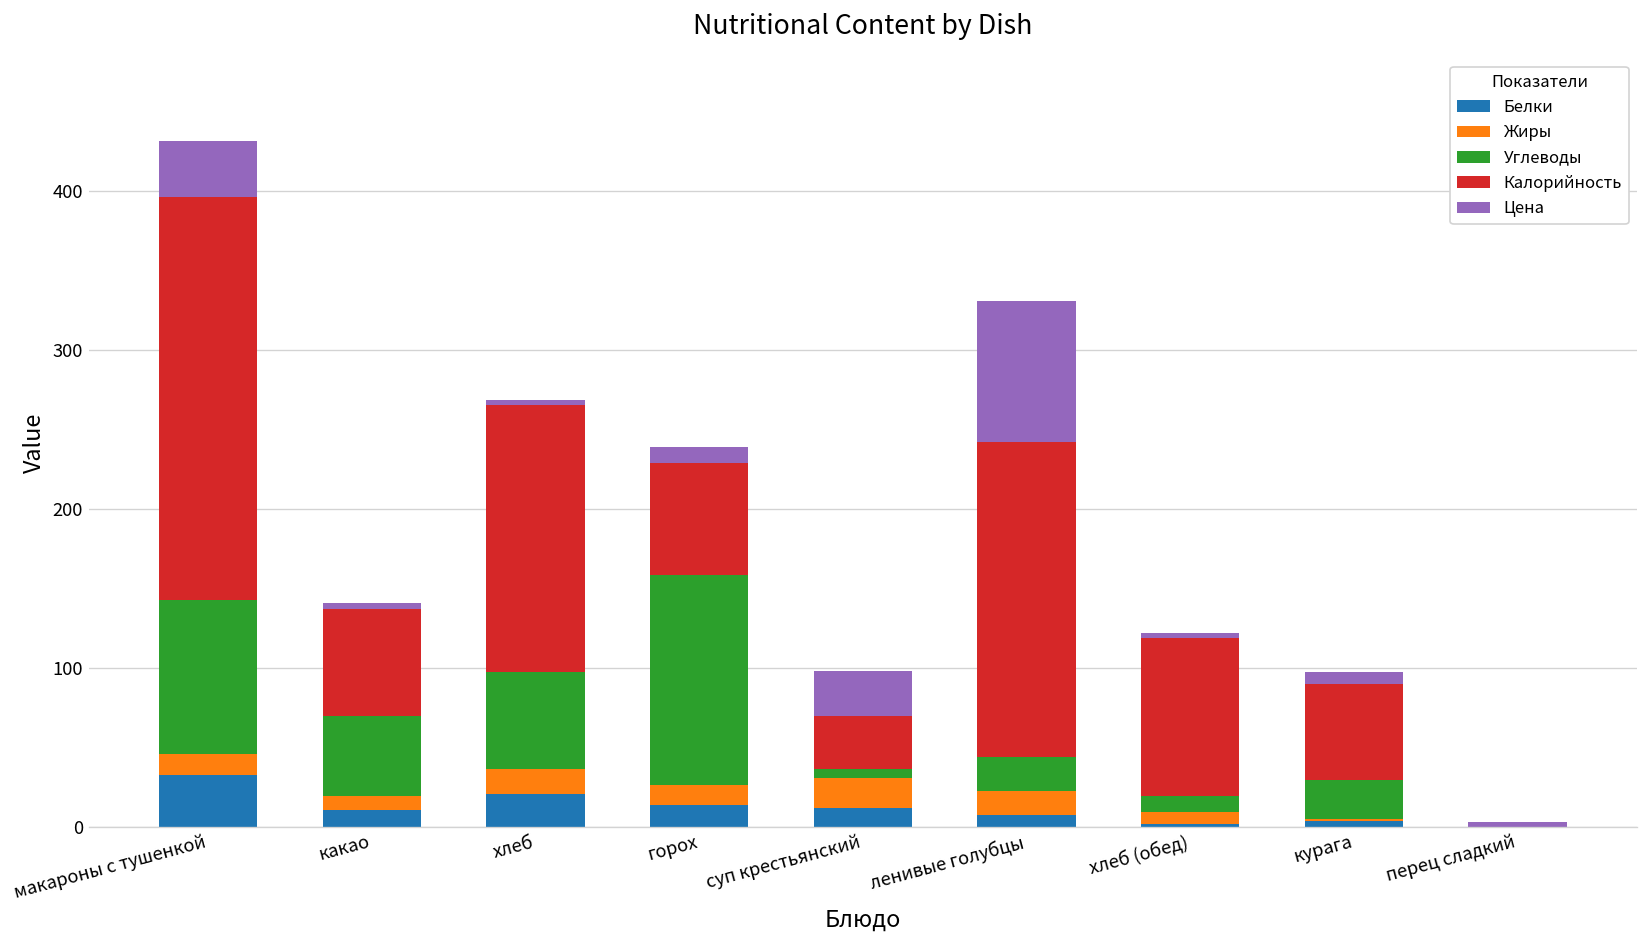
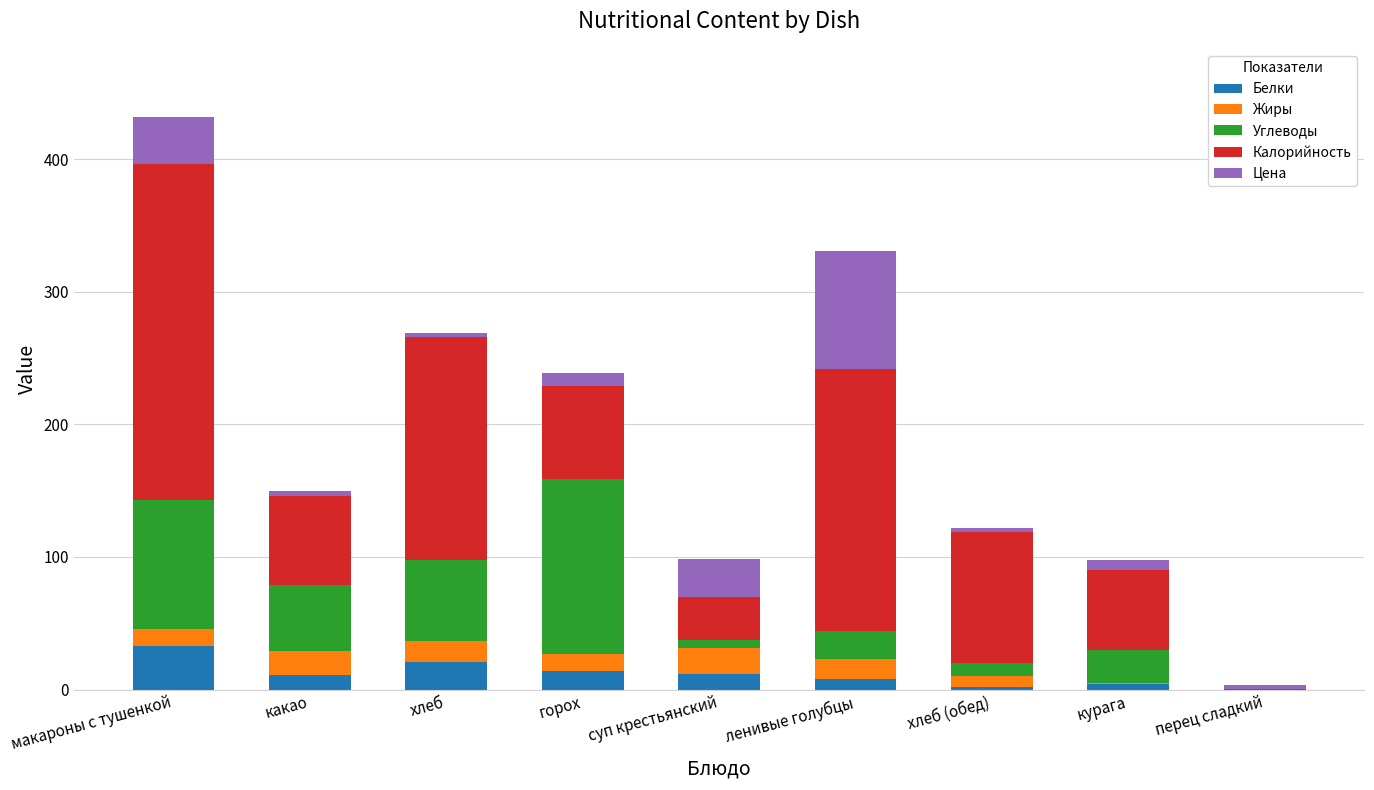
Жиры, какао: 9 -> 18
